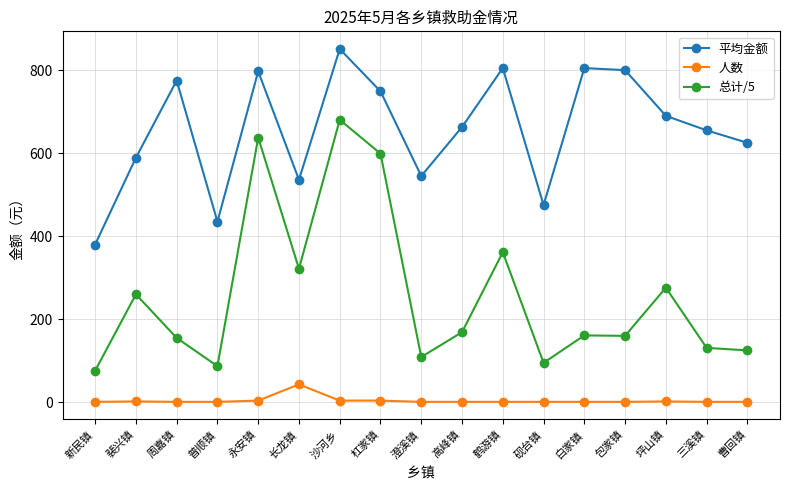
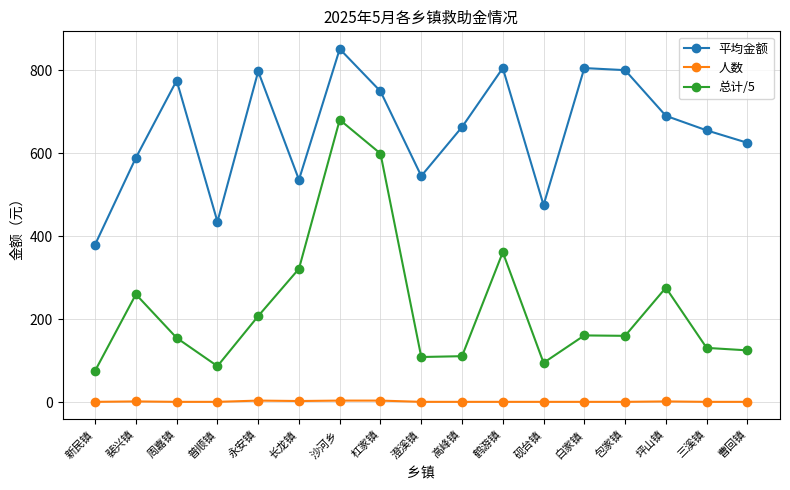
总计/5, 永安镇: 640 -> 210
人数, 长龙镇: 40 -> 0
总计/5, 高峰镇: 170 -> 110
